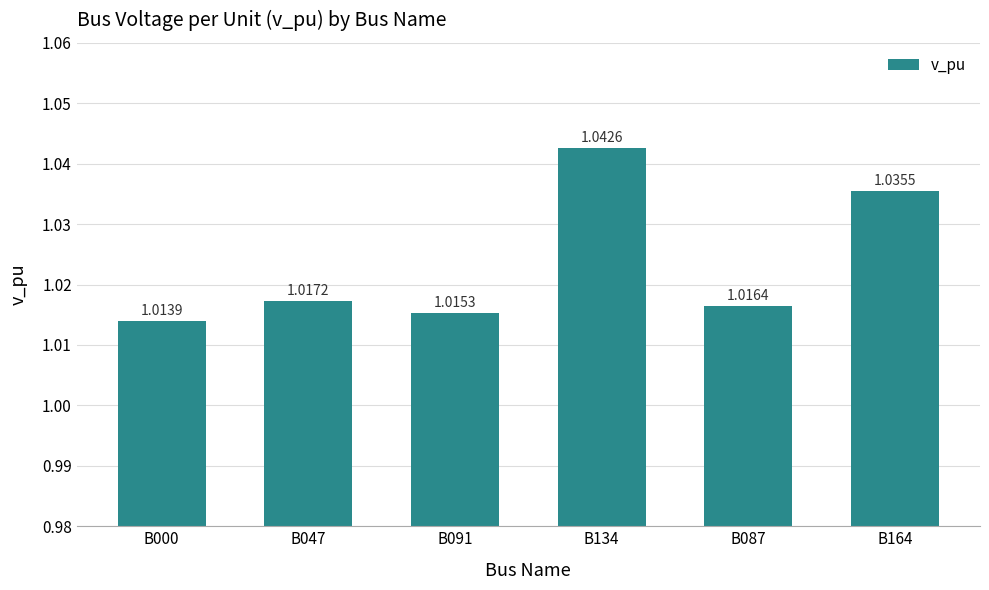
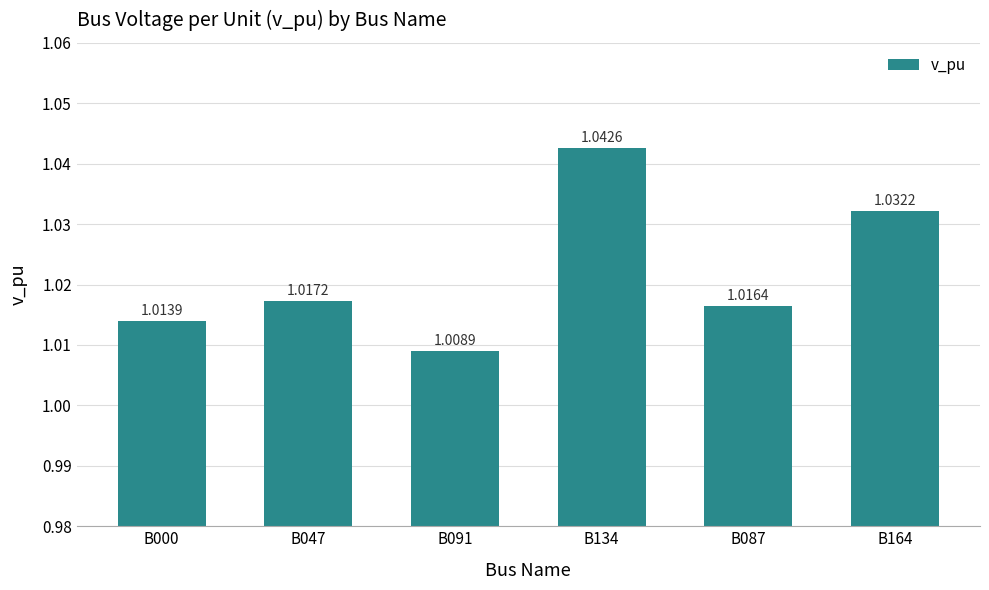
B091: 1.0153 -> 1.0089
B164: 1.0355 -> 1.0322
